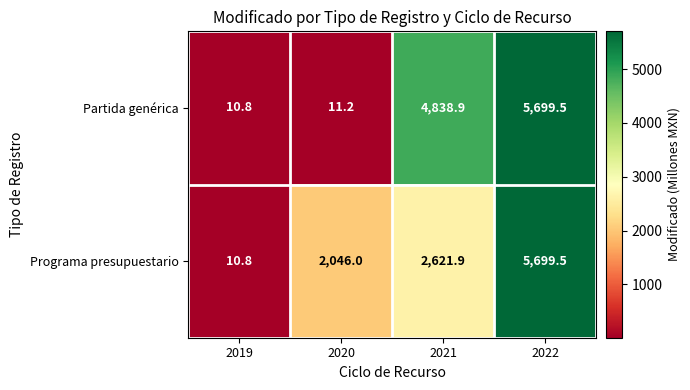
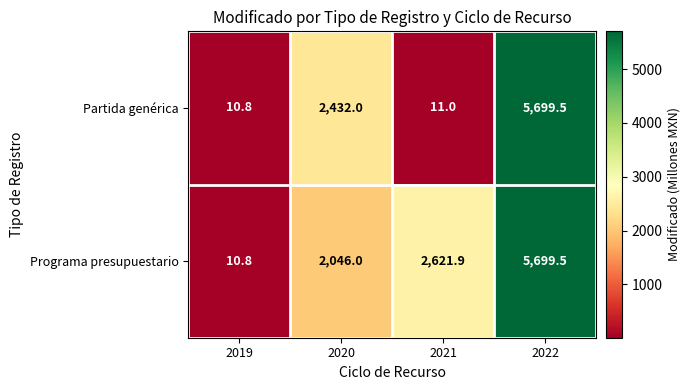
Partida genérica, 2020: 11.2 -> 2,432.0
Partida genérica, 2021: 4,838.9 -> 11.0
